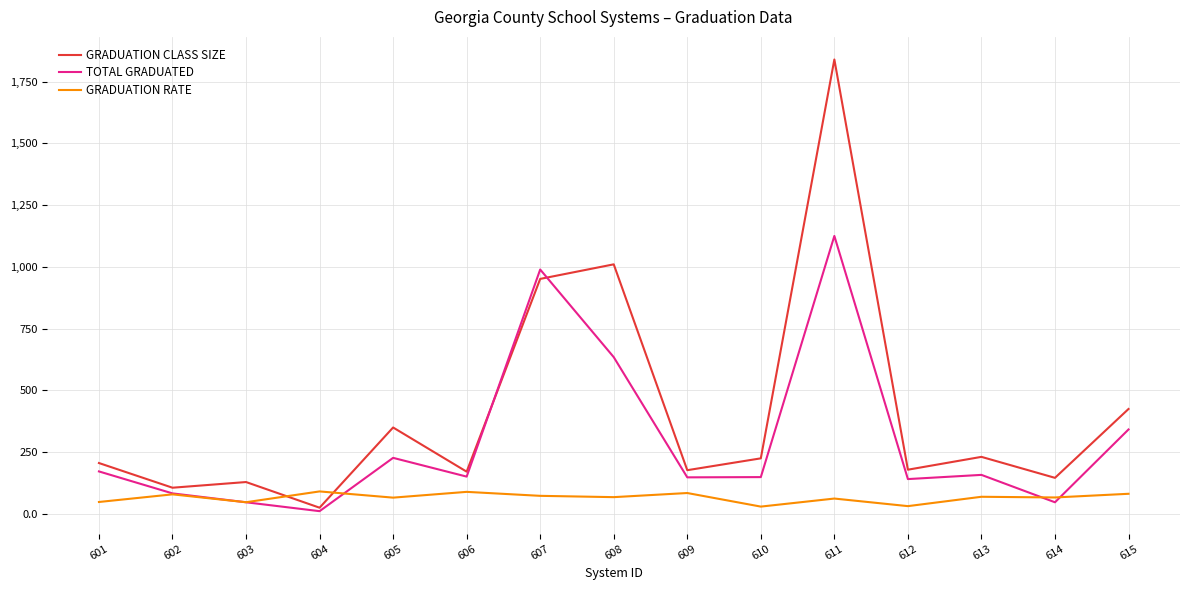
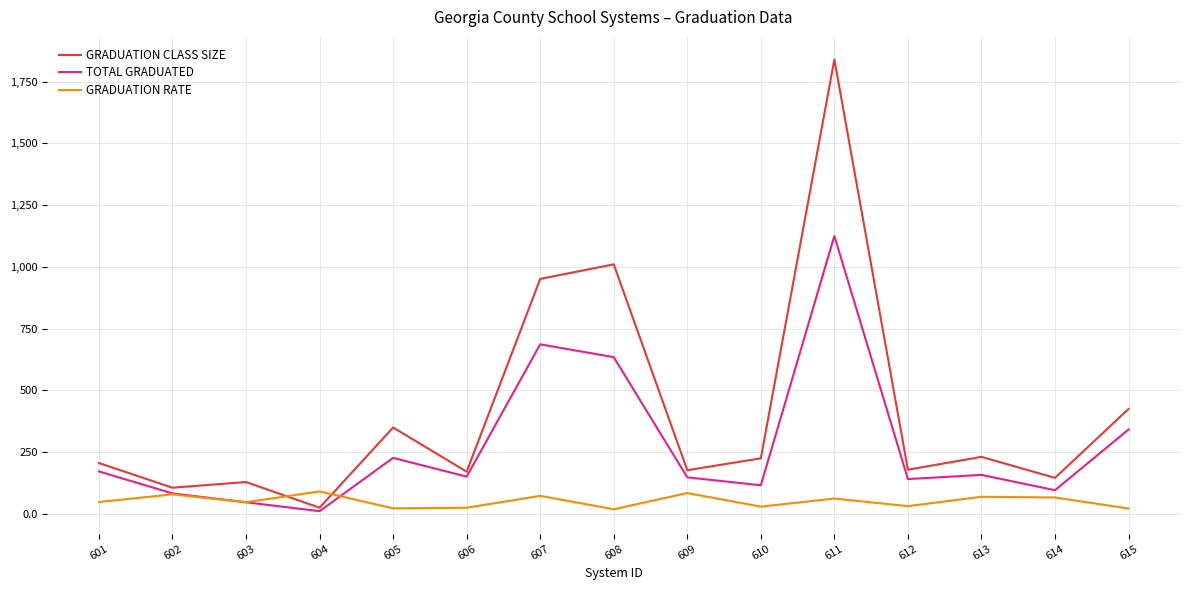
GRADUATION RATE, 605: 60 -> 20
GRADUATION RATE, 606: 90 -> 20
TOTAL GRADUATED, 607: 990 -> 690
GRADUATION RATE, 608: 70 -> 20
TOTAL GRADUATED, 610: 150 -> 120
TOTAL GRADUATED, 614: 50 -> 100
GRADUATION RATE, 615: 80 -> 20
